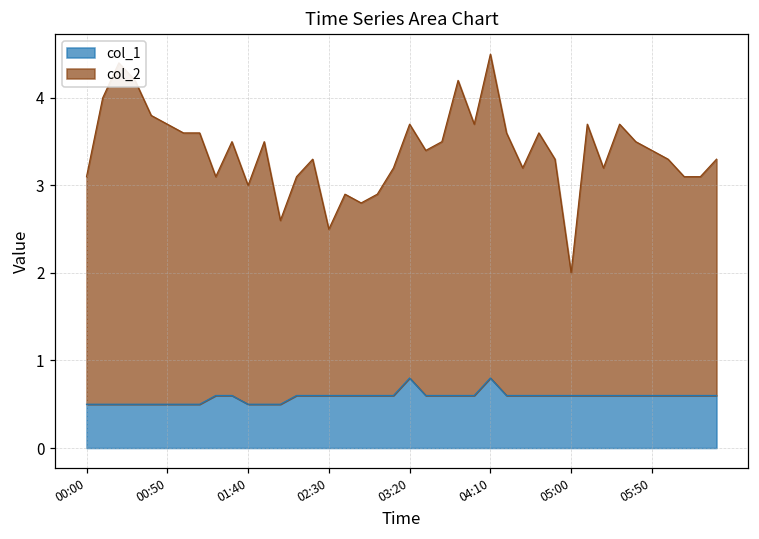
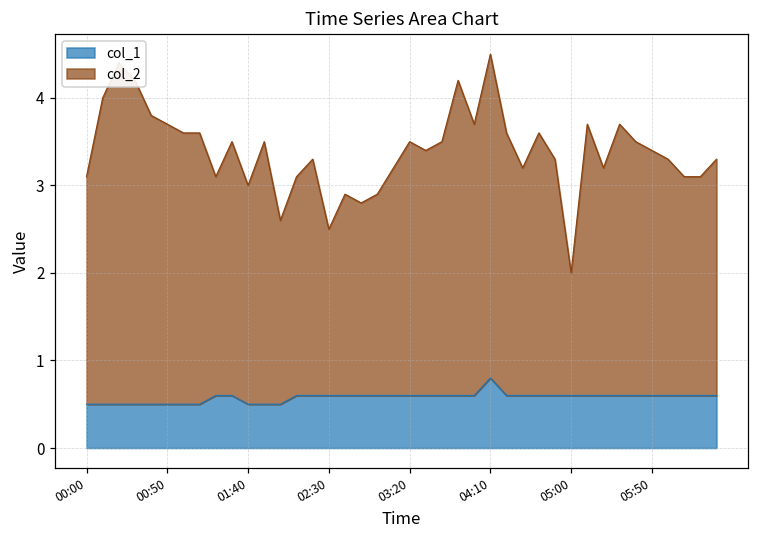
col_1, 03:20: 0.8 -> 0.6
